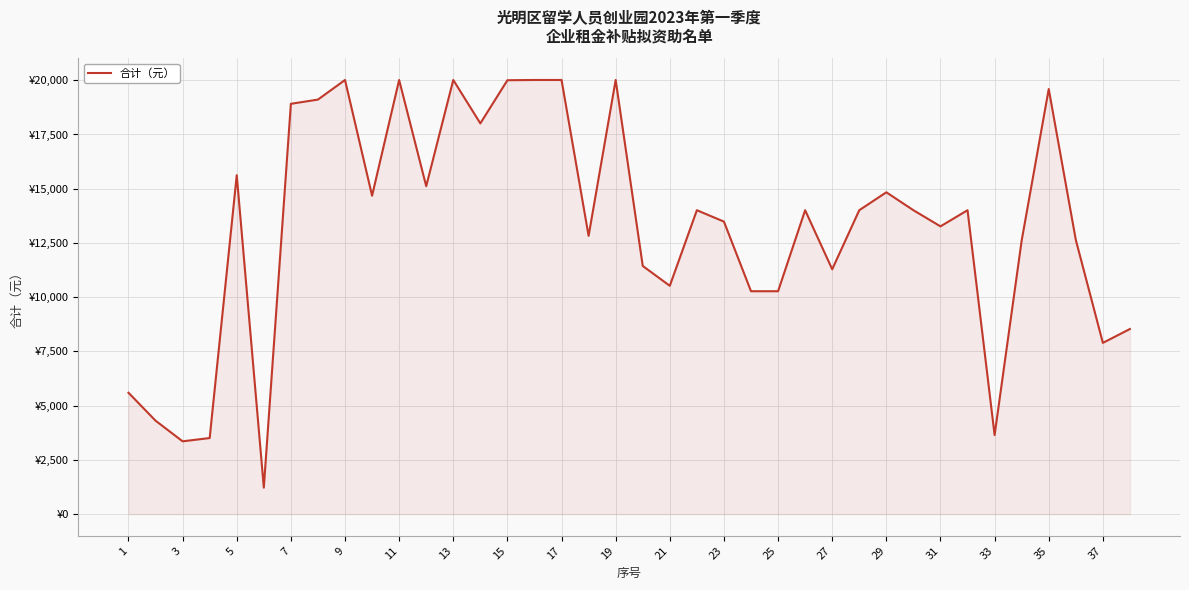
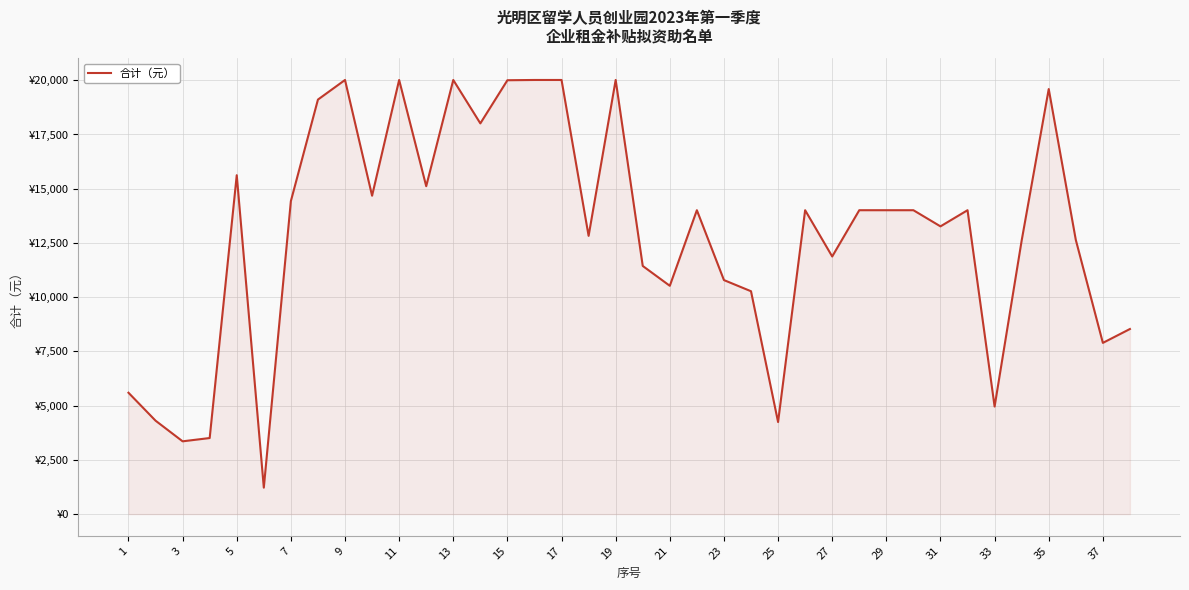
7: ¥18,900 -> ¥14,400
23: ¥13,500 -> ¥10,800
25: ¥10,300 -> ¥4,200
27: ¥11,300 -> ¥11,900
29: ¥14,800 -> ¥14,000
33: ¥3,600 -> ¥5,000
